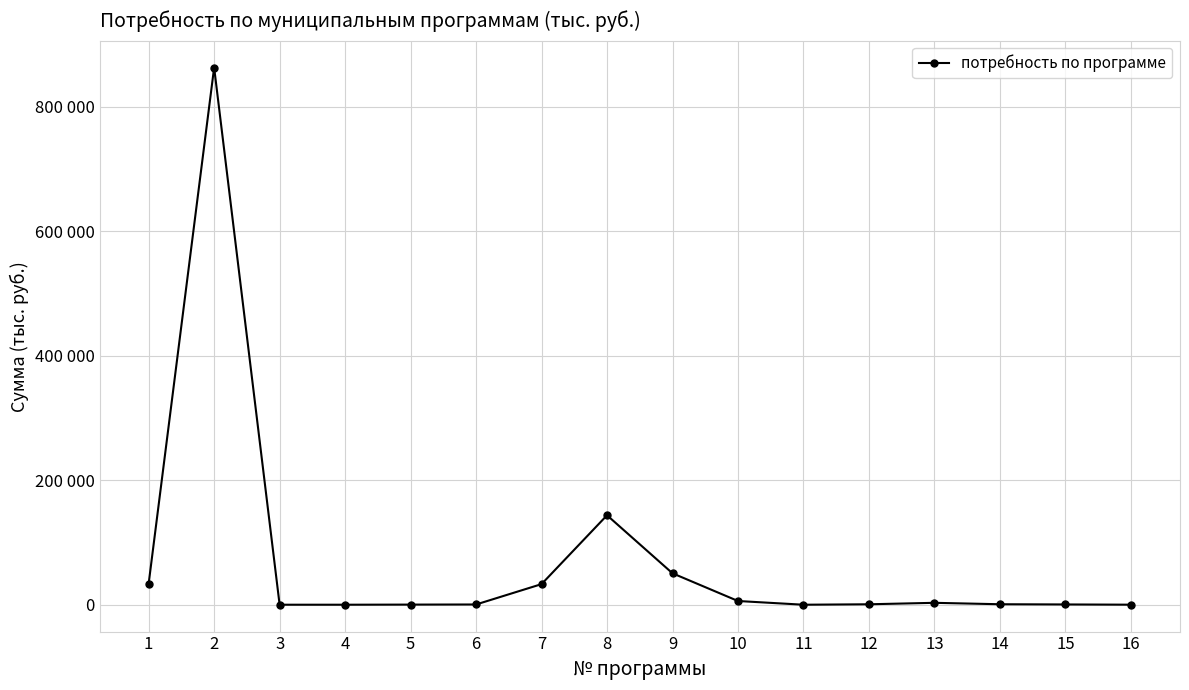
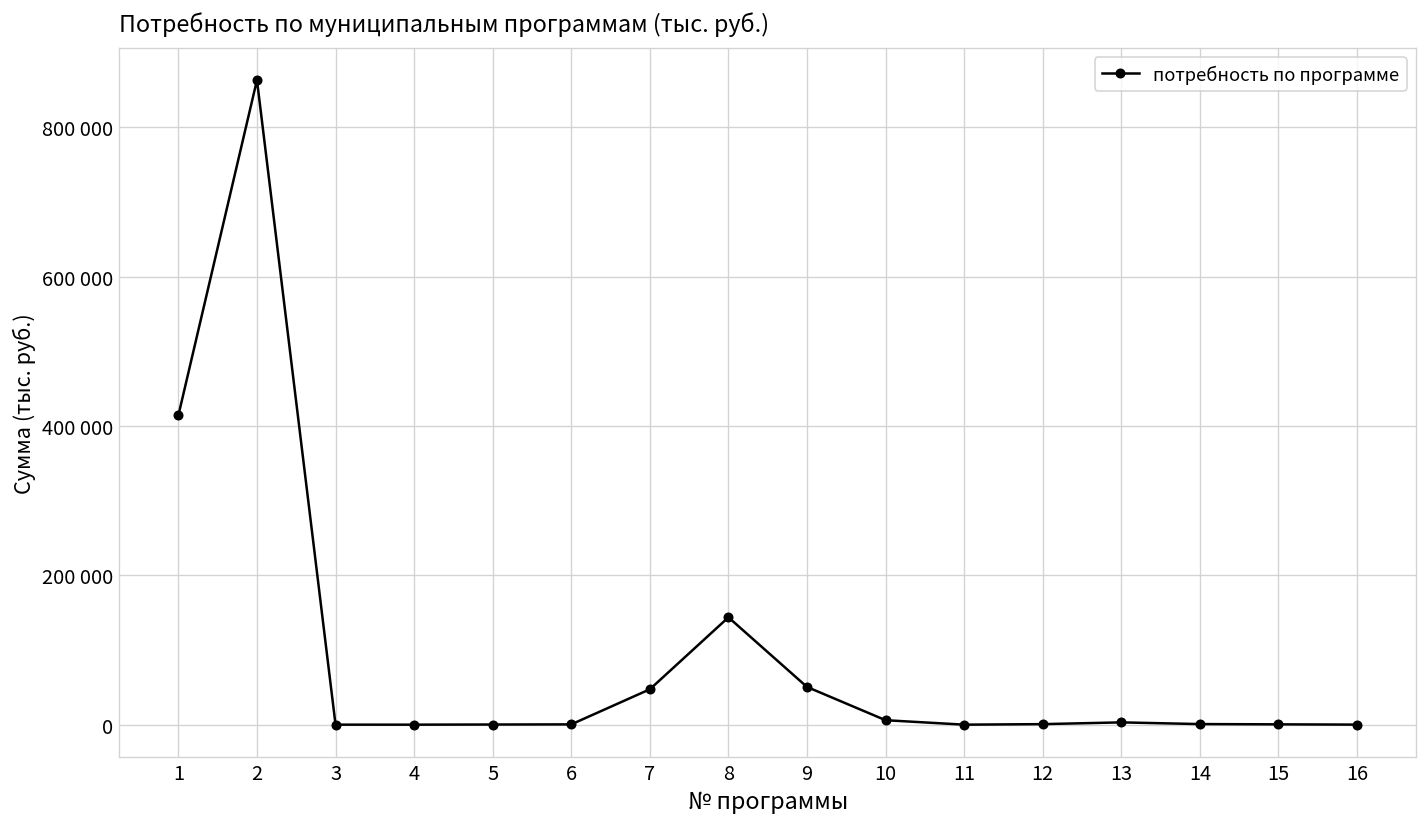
1: 30000 -> 410000
7: 30000 -> 50000
